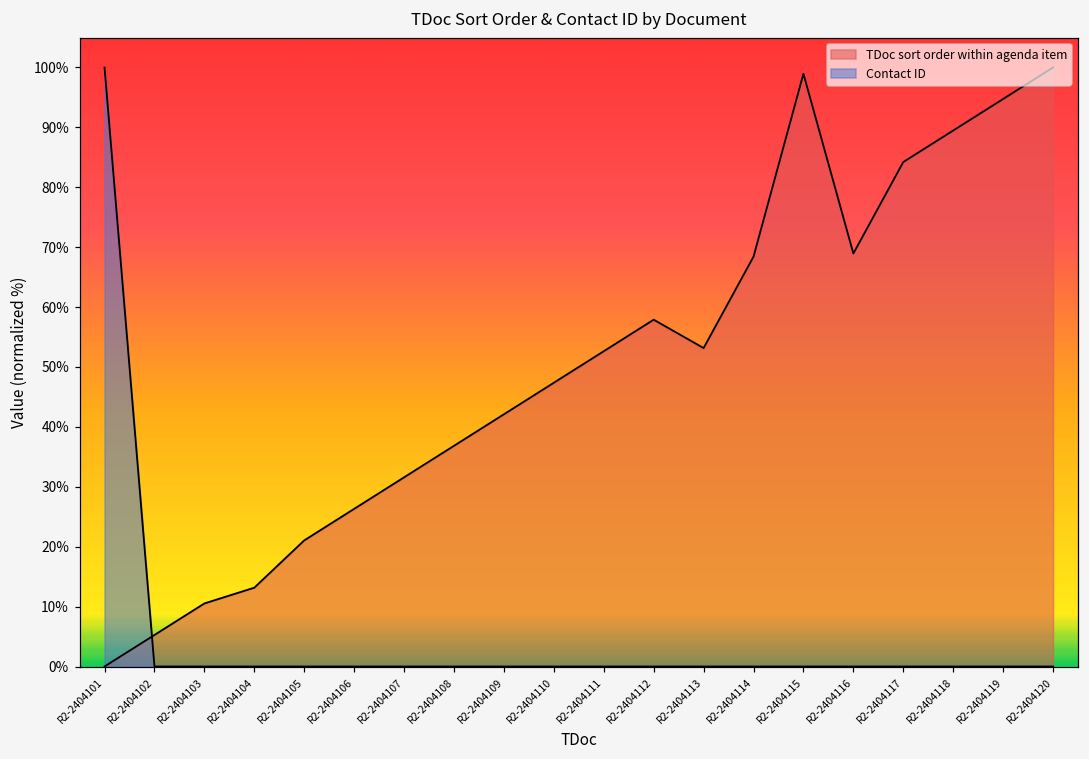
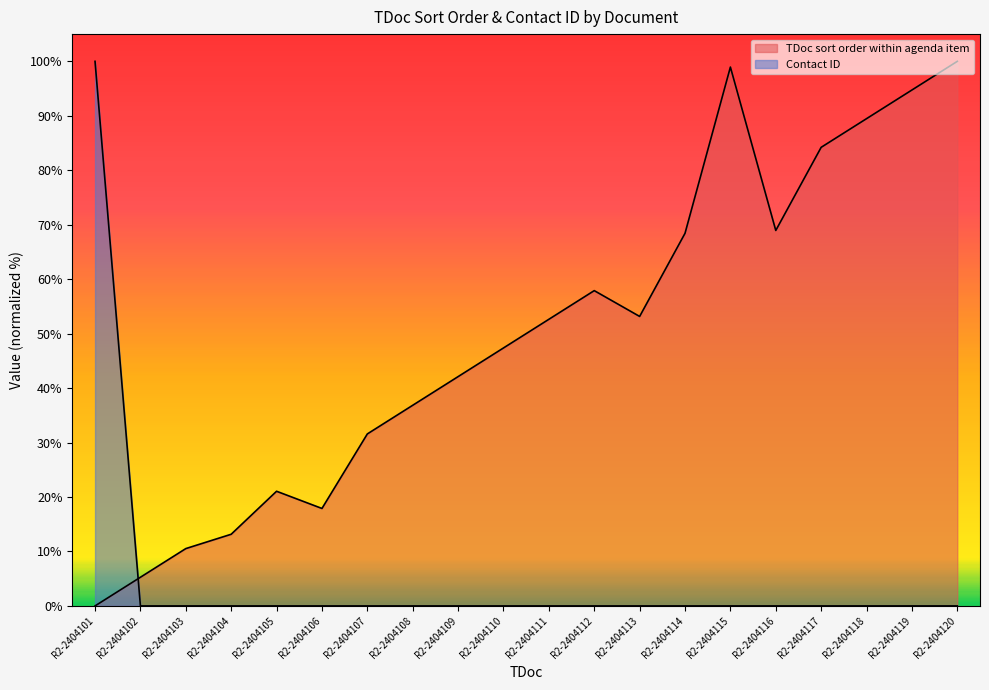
TDoc sort order within agenda item, R2-2404106: 26% -> 18%
